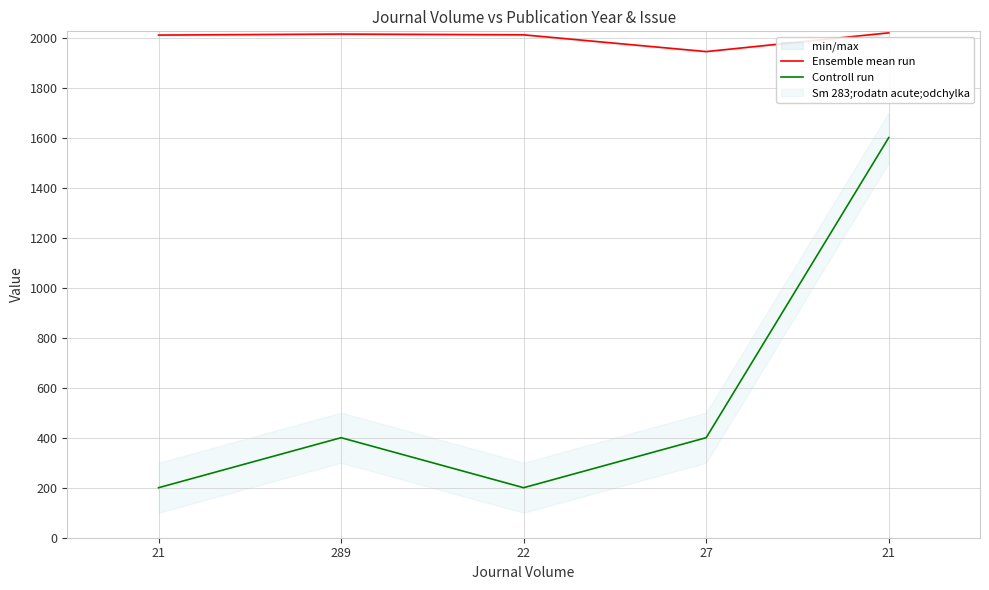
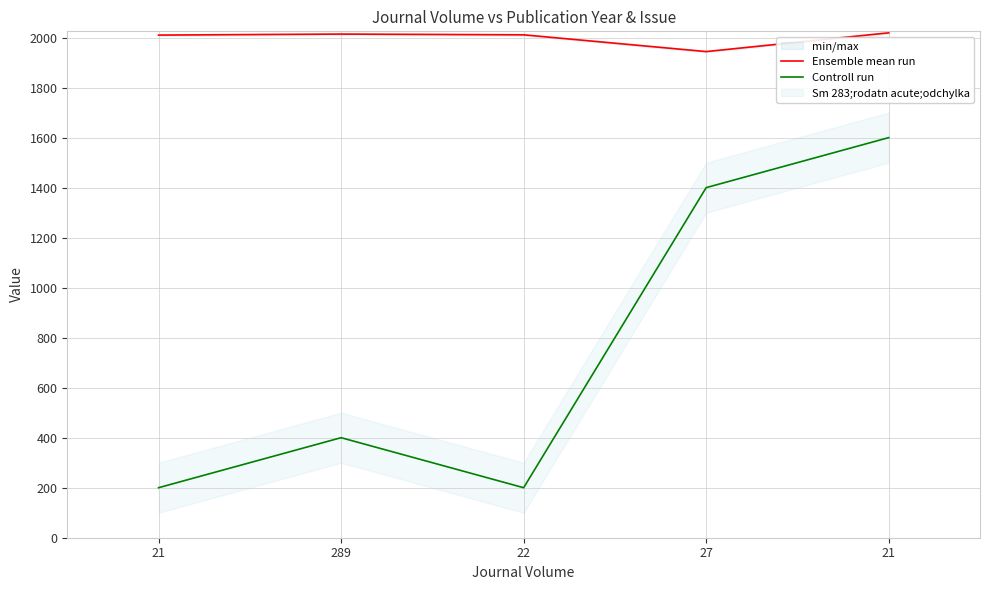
Controll run, 27: 400 -> 1400
